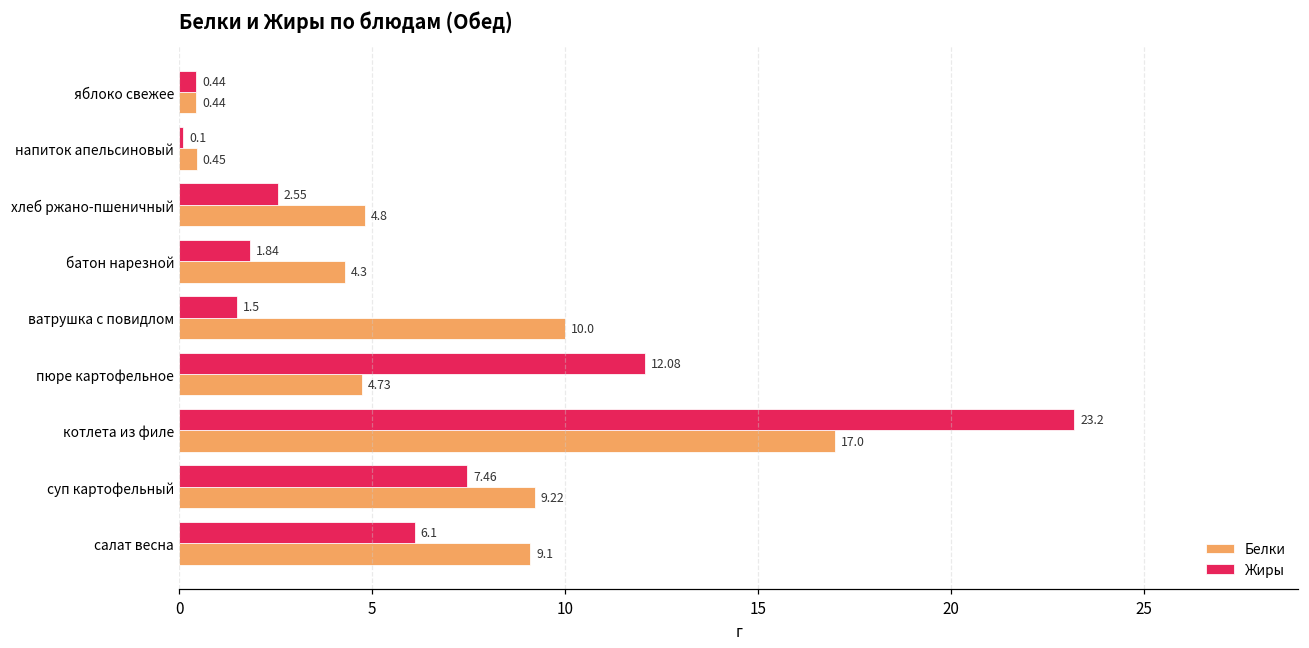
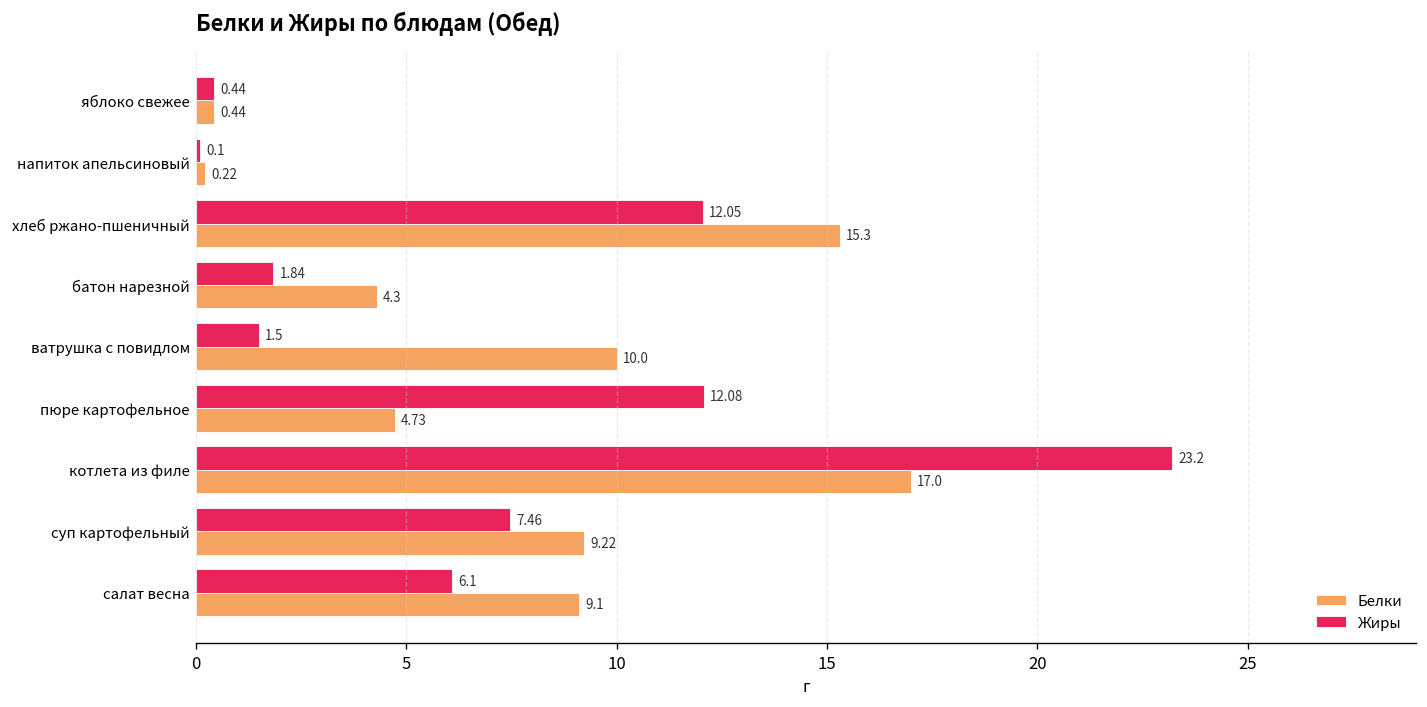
Белки, напиток апельсиновый: 0.45 -> 0.22
Жиры, хлеб ржано-пшеничный: 2.55 -> 12.05
Белки, хлеб ржано-пшеничный: 4.8 -> 15.3
